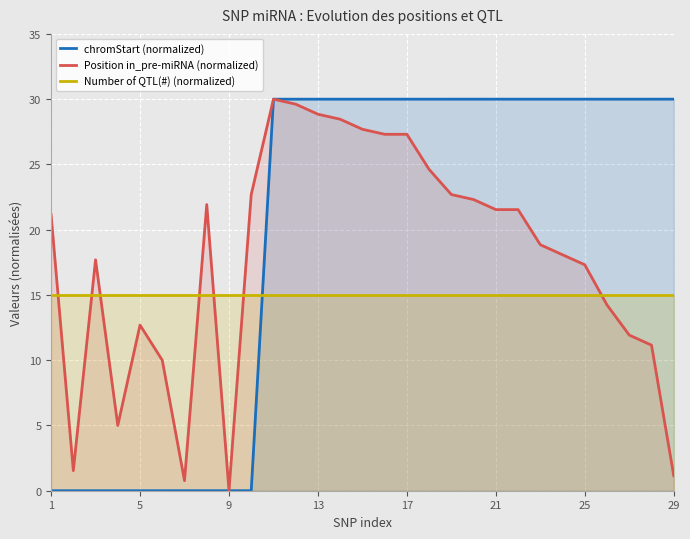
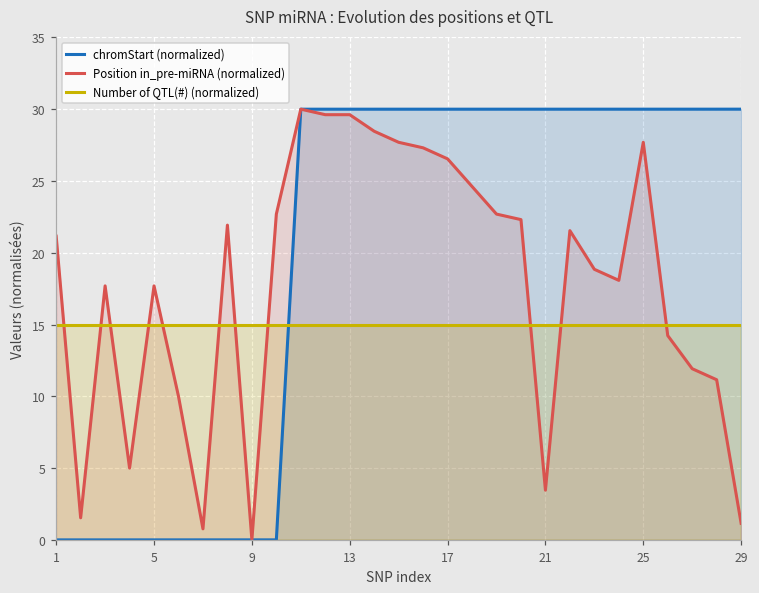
Position in_pre-miRNA (normalized), 5: 12.7 -> 17.7
Position in_pre-miRNA (normalized), 13: 28.8 -> 29.6
Position in_pre-miRNA (normalized), 17: 27.3 -> 26.5
Position in_pre-miRNA (normalized), 21: 21.5 -> 3.5
Position in_pre-miRNA (normalized), 25: 17.3 -> 27.7
